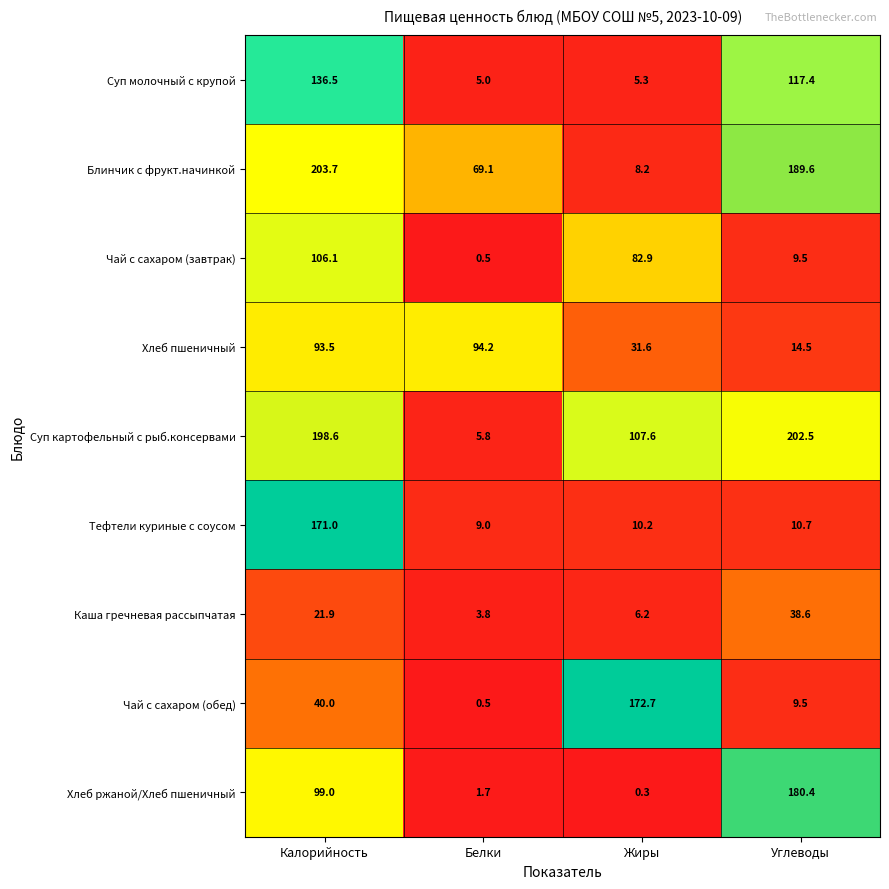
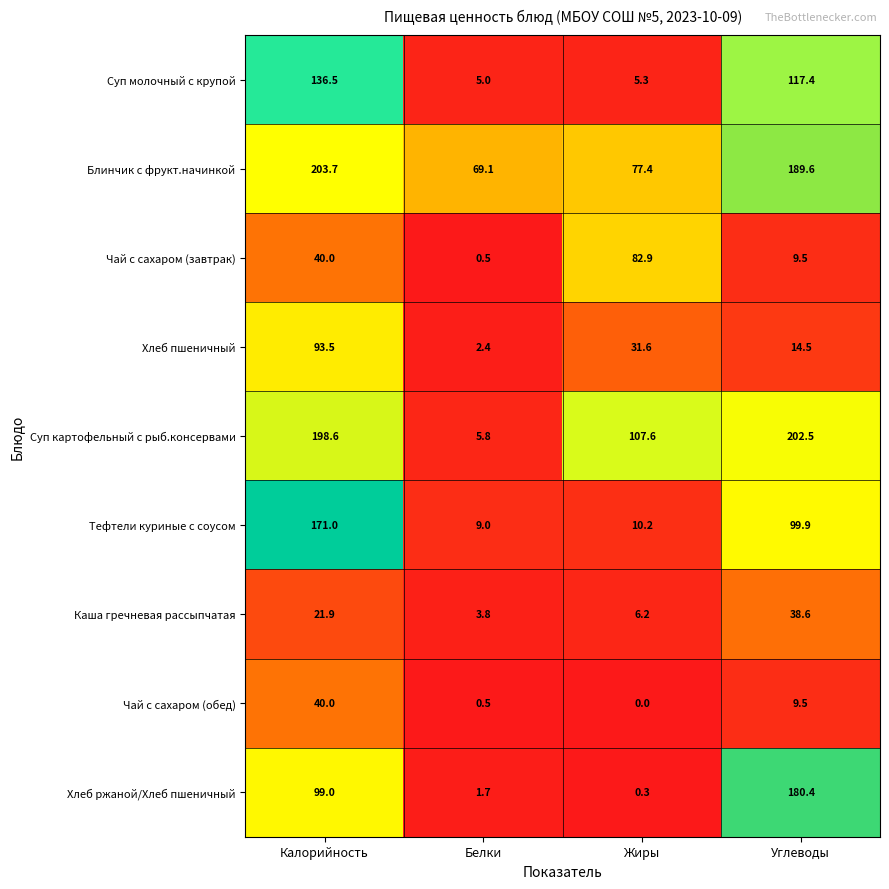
Блинчик с фрукт.начинкой, Жиры: 8.2 -> 77.4
Чай с сахаром (завтрак), Калорийность: 106.1 -> 40.0
Хлеб пшеничный, Белки: 94.2 -> 2.4
Тефтели куриные с соусом, Углеводы: 10.7 -> 99.9
Чай с сахаром (обед), Жиры: 172.7 -> 0.0
